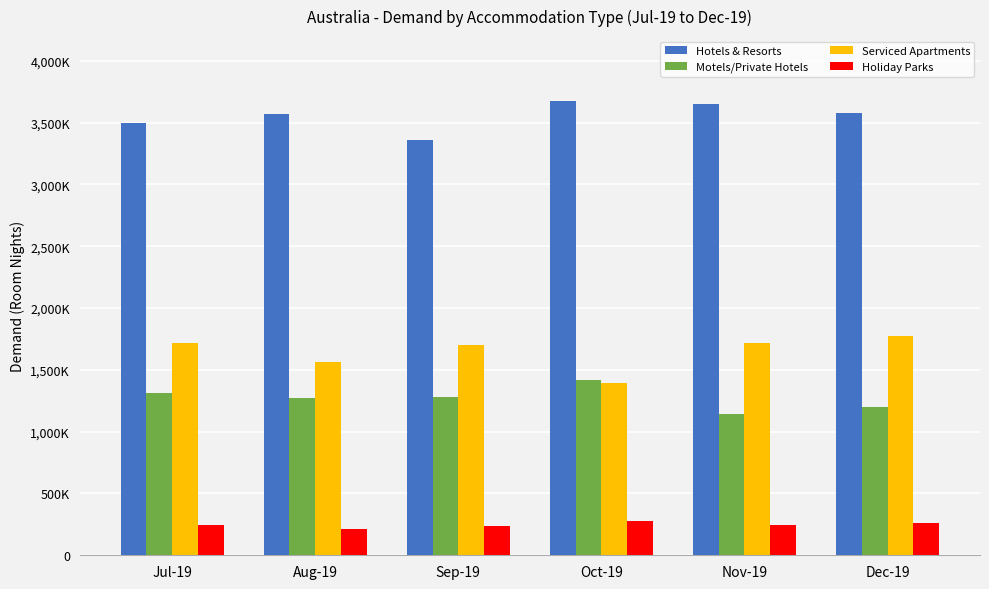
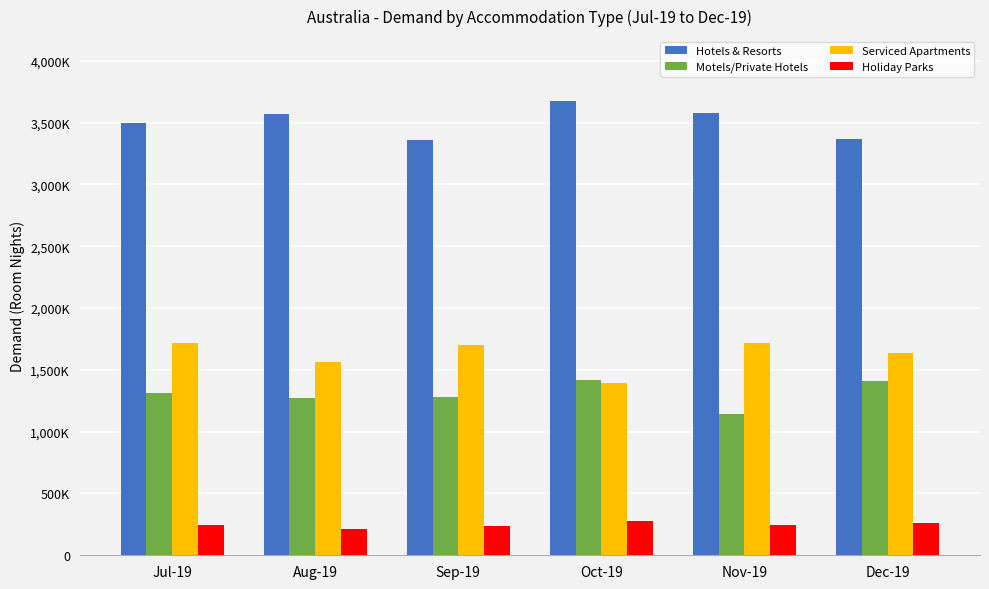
Hotels & Resorts, Nov-19: 3,650,000 -> 3,580,000
Hotels & Resorts, Dec-19: 3,580,000 -> 3,370,000
Motels/Private Hotels, Dec-19: 1,200,000 -> 1,410,000
Serviced Apartments, Dec-19: 1,770,000 -> 1,640,000
